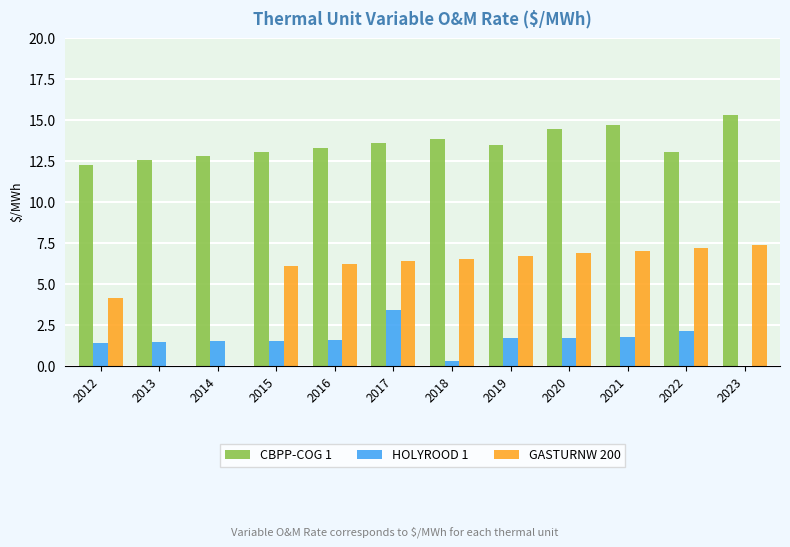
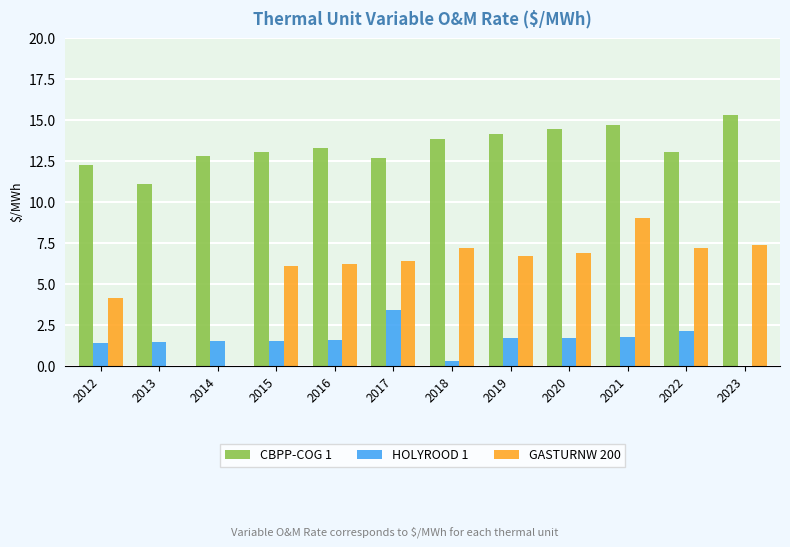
CBPP-COG 1, 2013: 12.5 -> 11.1
CBPP-COG 1, 2017: 13.6 -> 12.7
GASTURNW 200, 2018: 6.5 -> 7.2
CBPP-COG 1, 2019: 13.5 -> 14.1
GASTURNW 200, 2021: 7.0 -> 9.0
